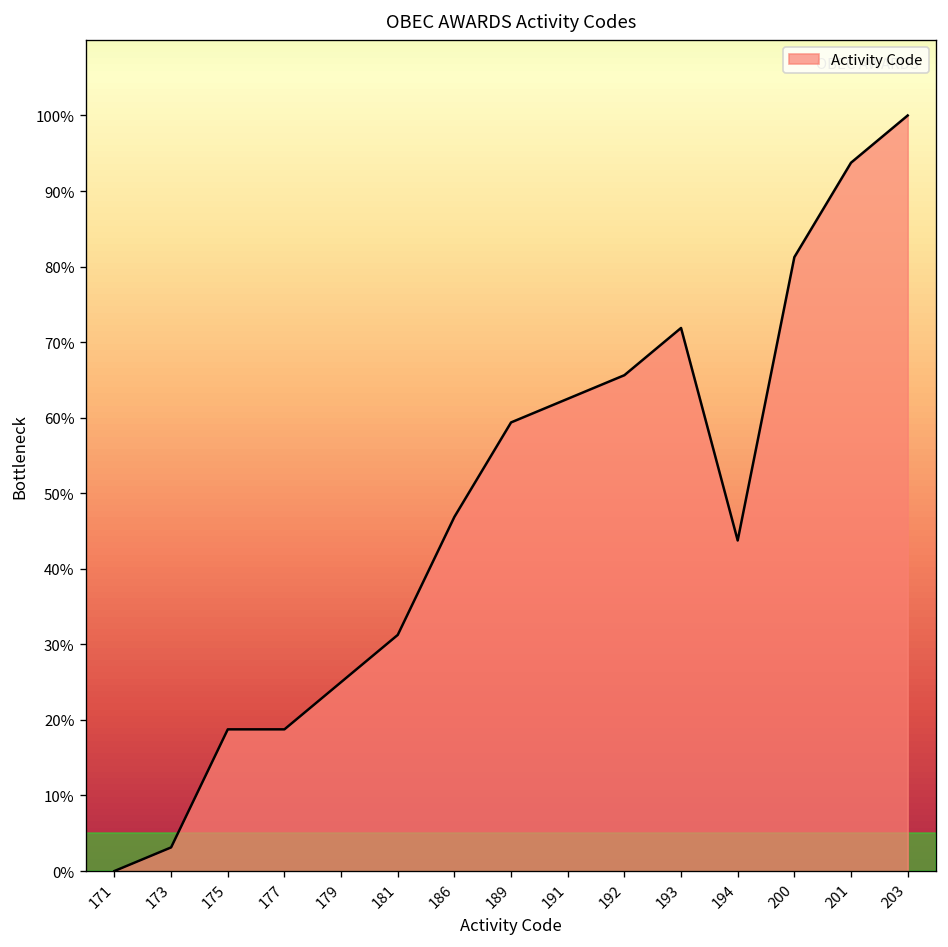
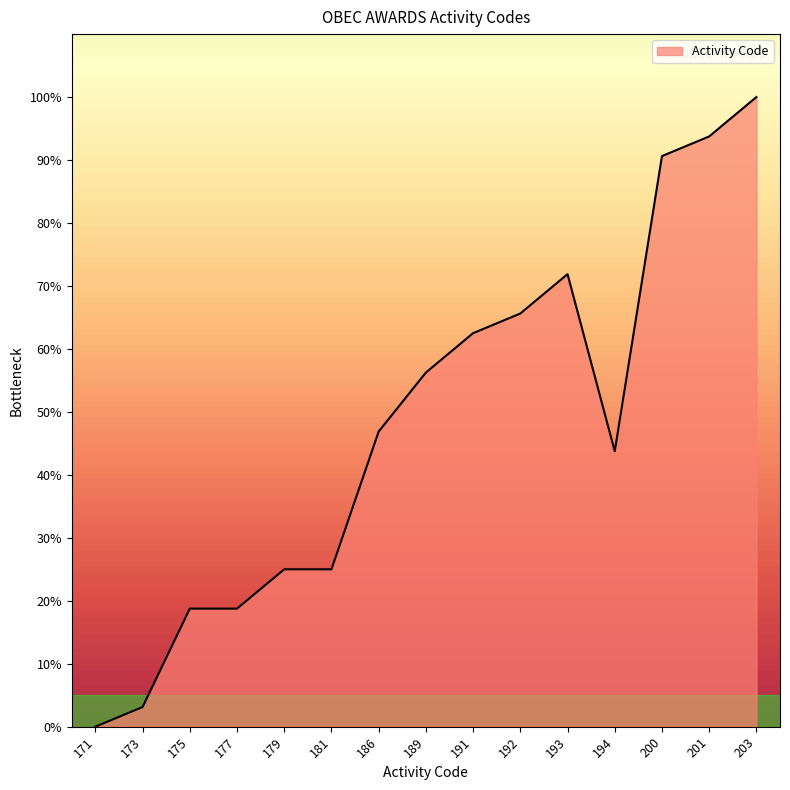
181: 31% -> 25%
189: 59% -> 56%
200: 81% -> 91%
